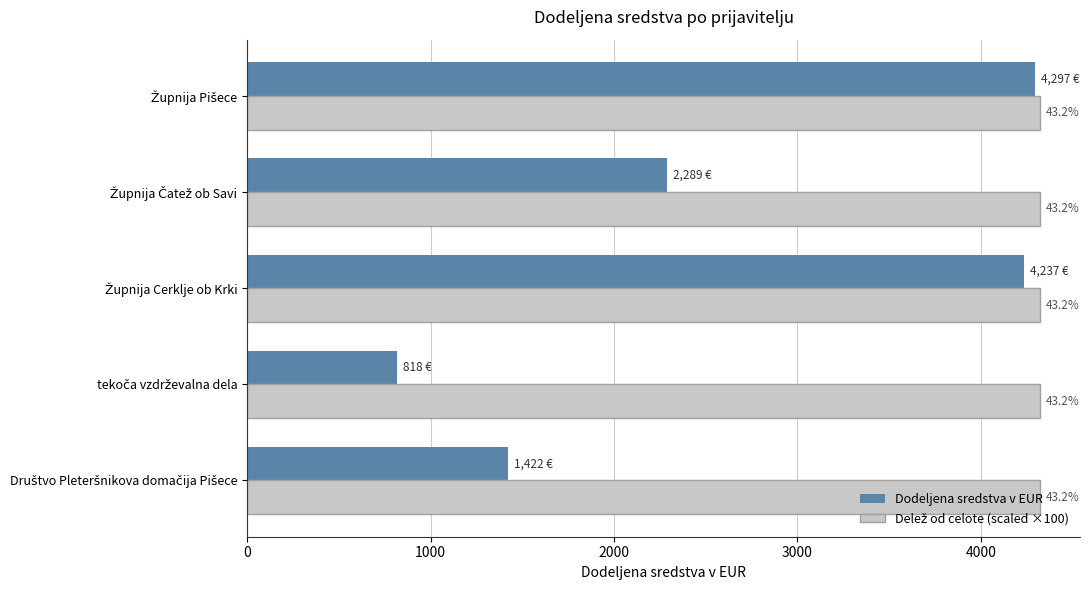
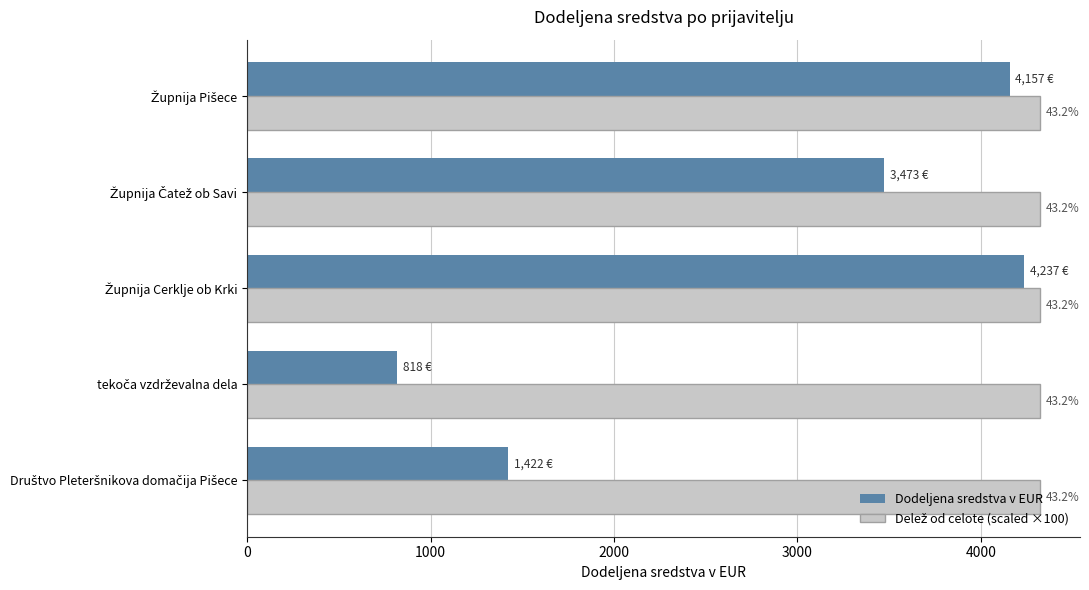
Dodeljena sredstva v EUR, Župnija Pišece: 4,297 -> 4,157
Dodeljena sredstva v EUR, Župnija Čatež ob Savi: 2,289 -> 3,473
